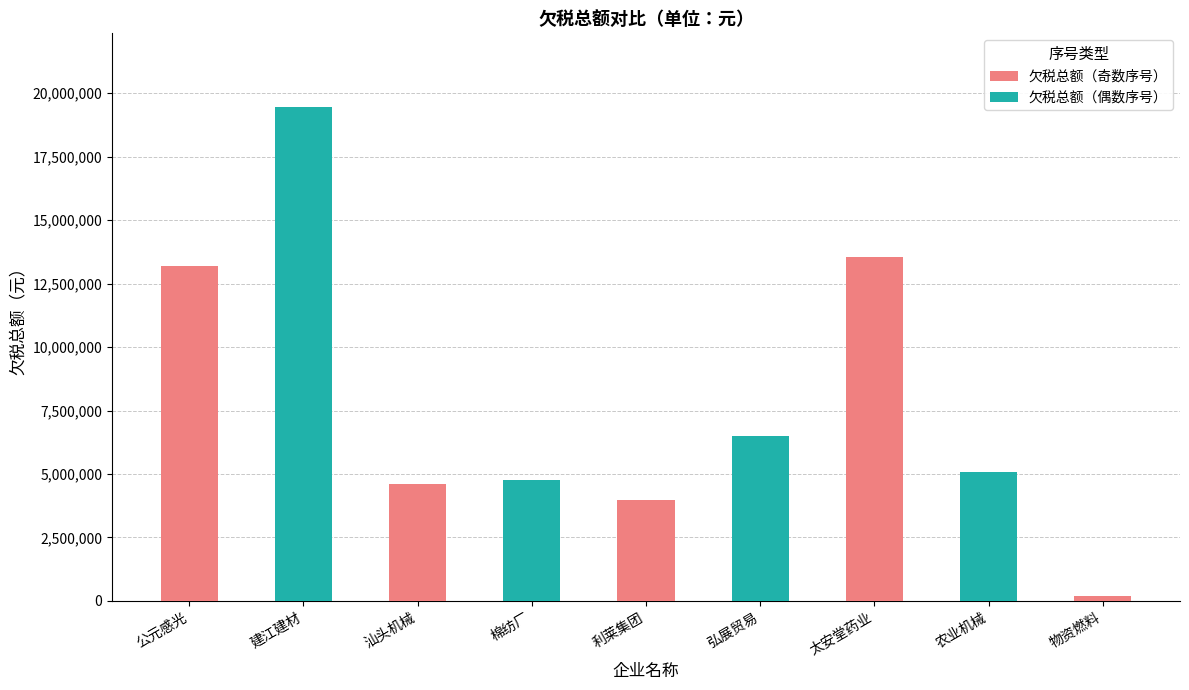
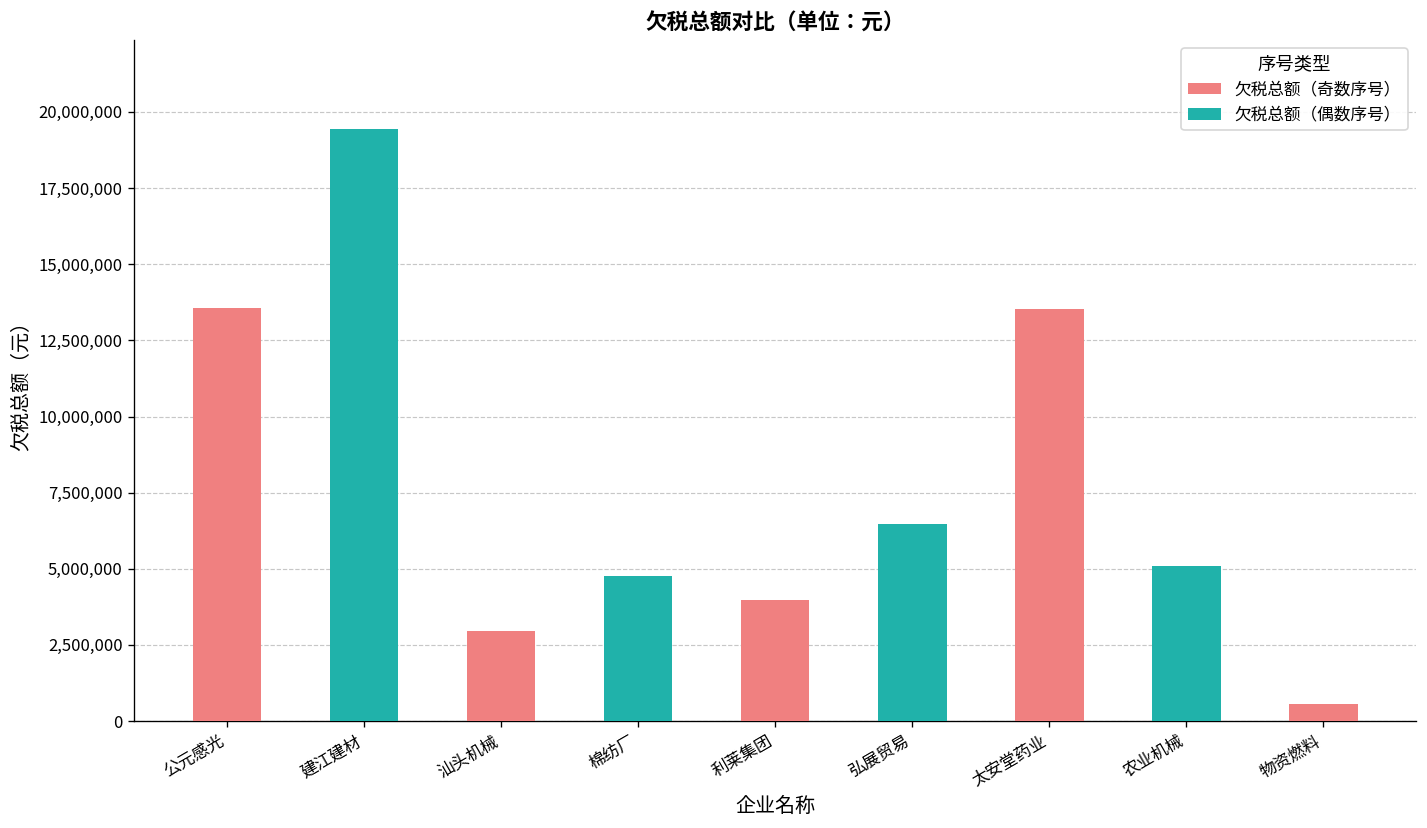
欠税总额（奇数序号）, 公元感光: 13,200,000 -> 13,600,000
欠税总额（奇数序号）, 汕头机械: 4,600,000 -> 3,000,000
欠税总额（奇数序号）, 物资燃料: 200,000 -> 600,000
